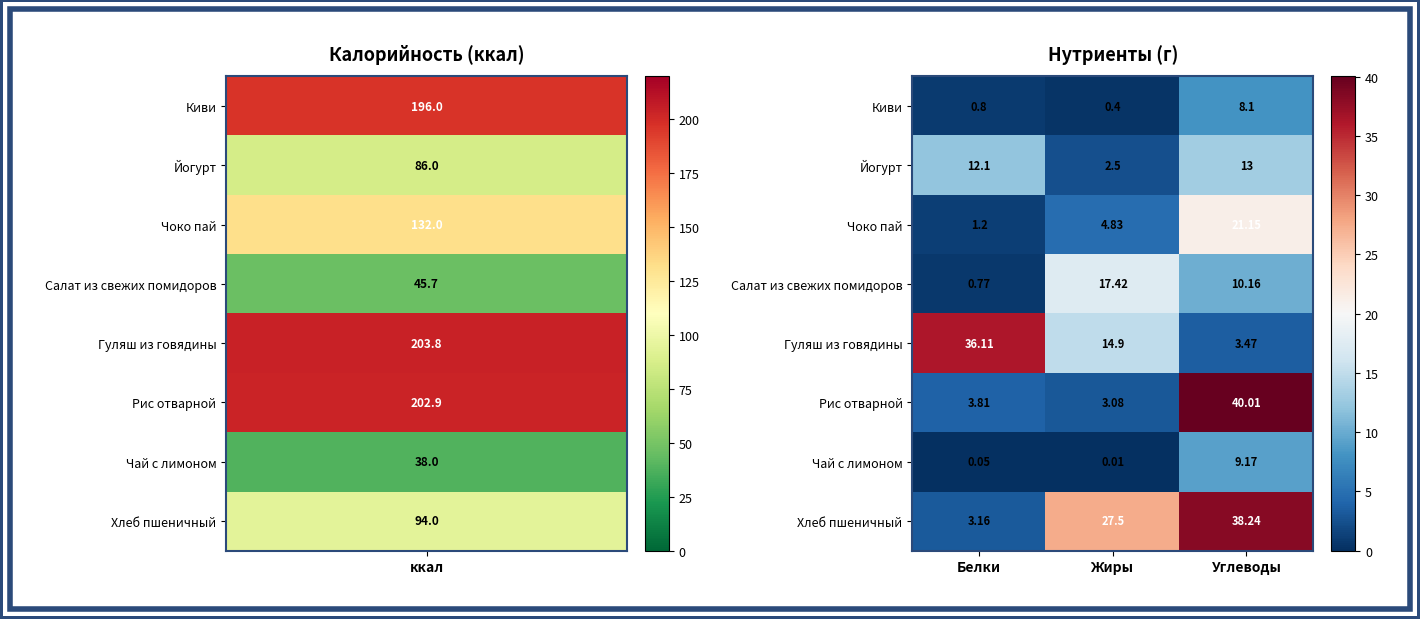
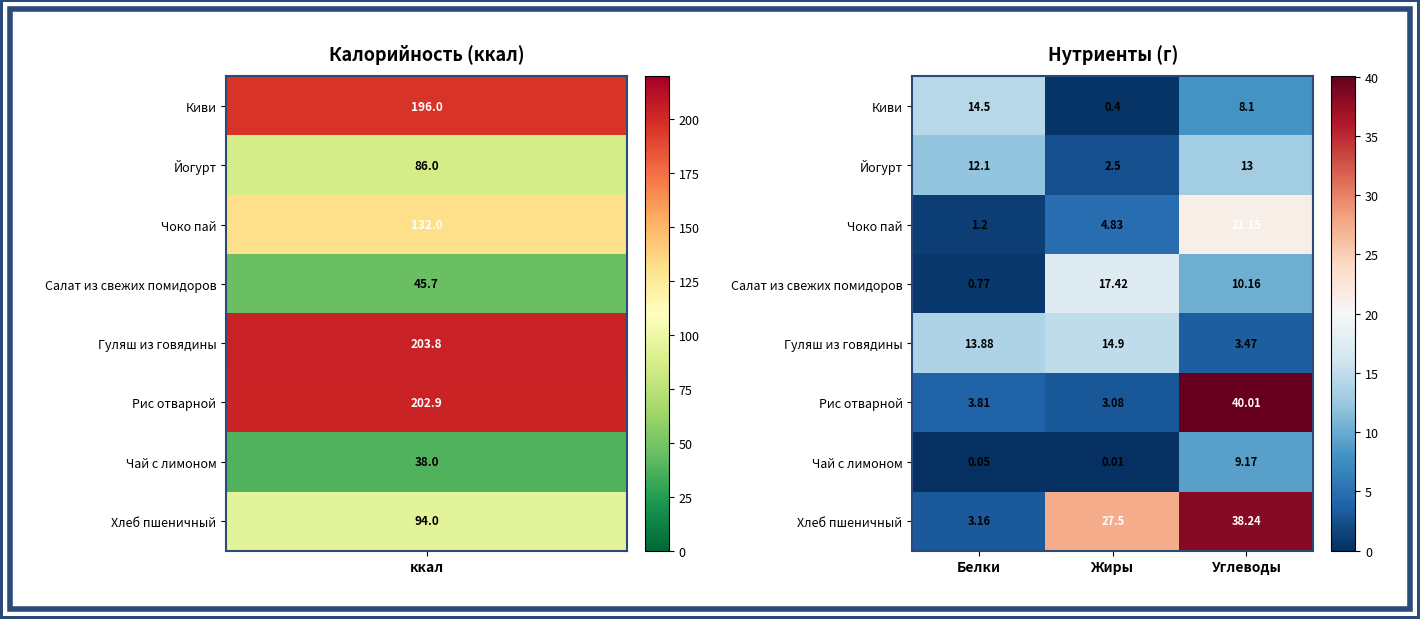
Нутриенты (г), Киви, Белки: 0.8 -> 14.5
Нутриенты (г), Гуляш из говядины, Белки: 36.11 -> 13.88
